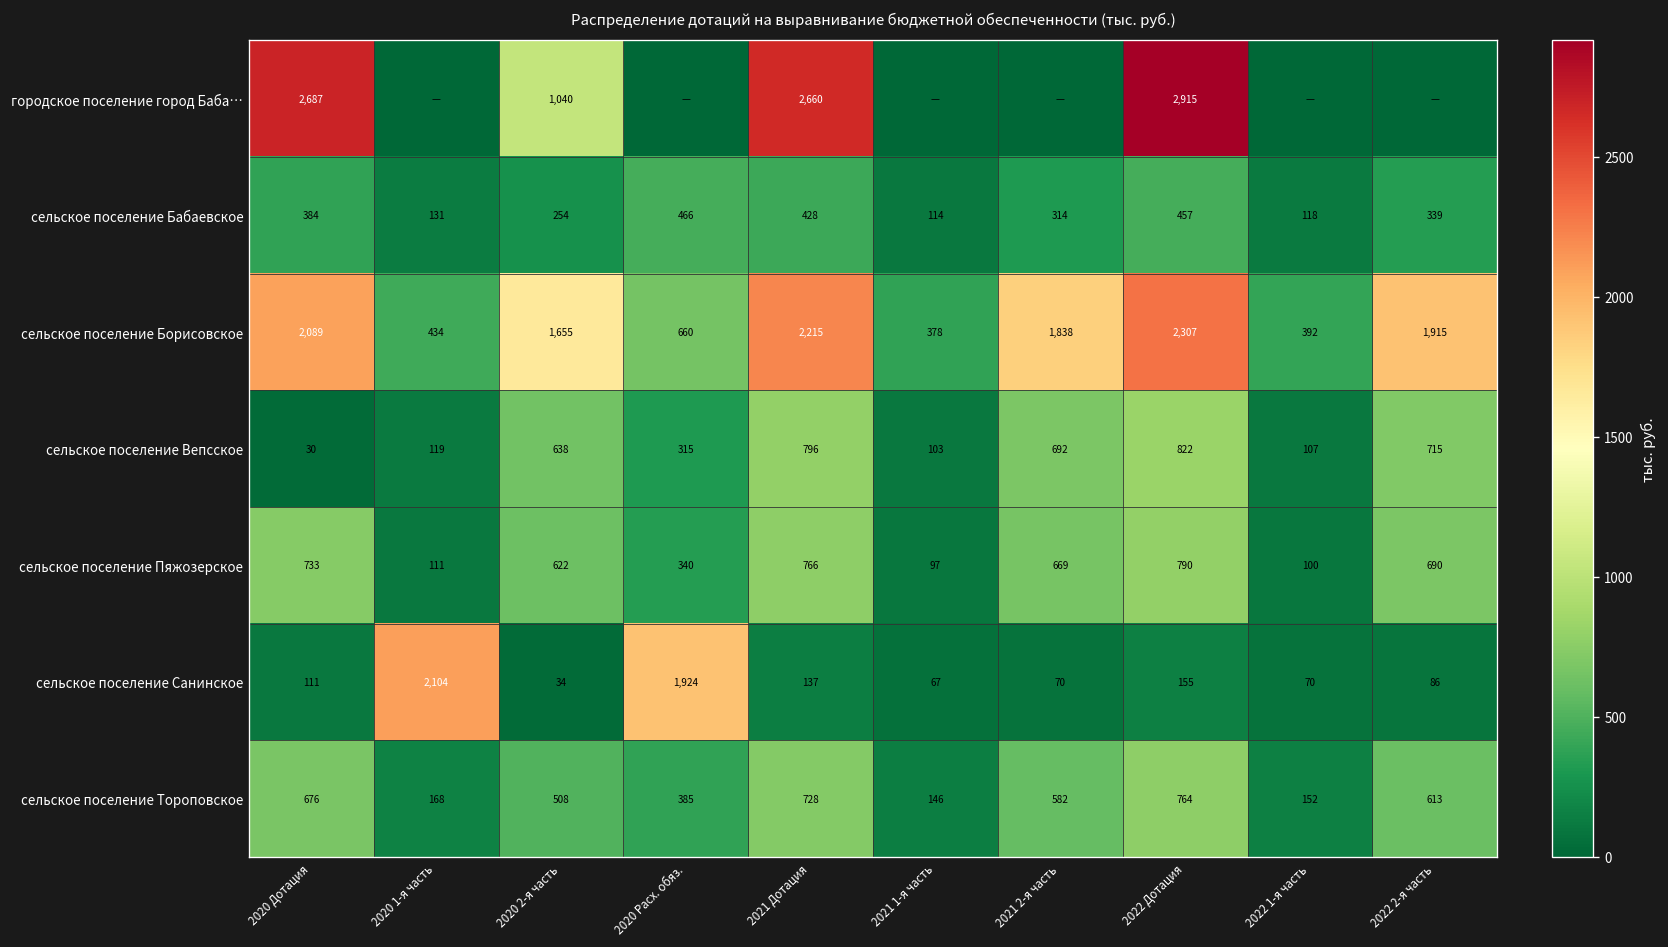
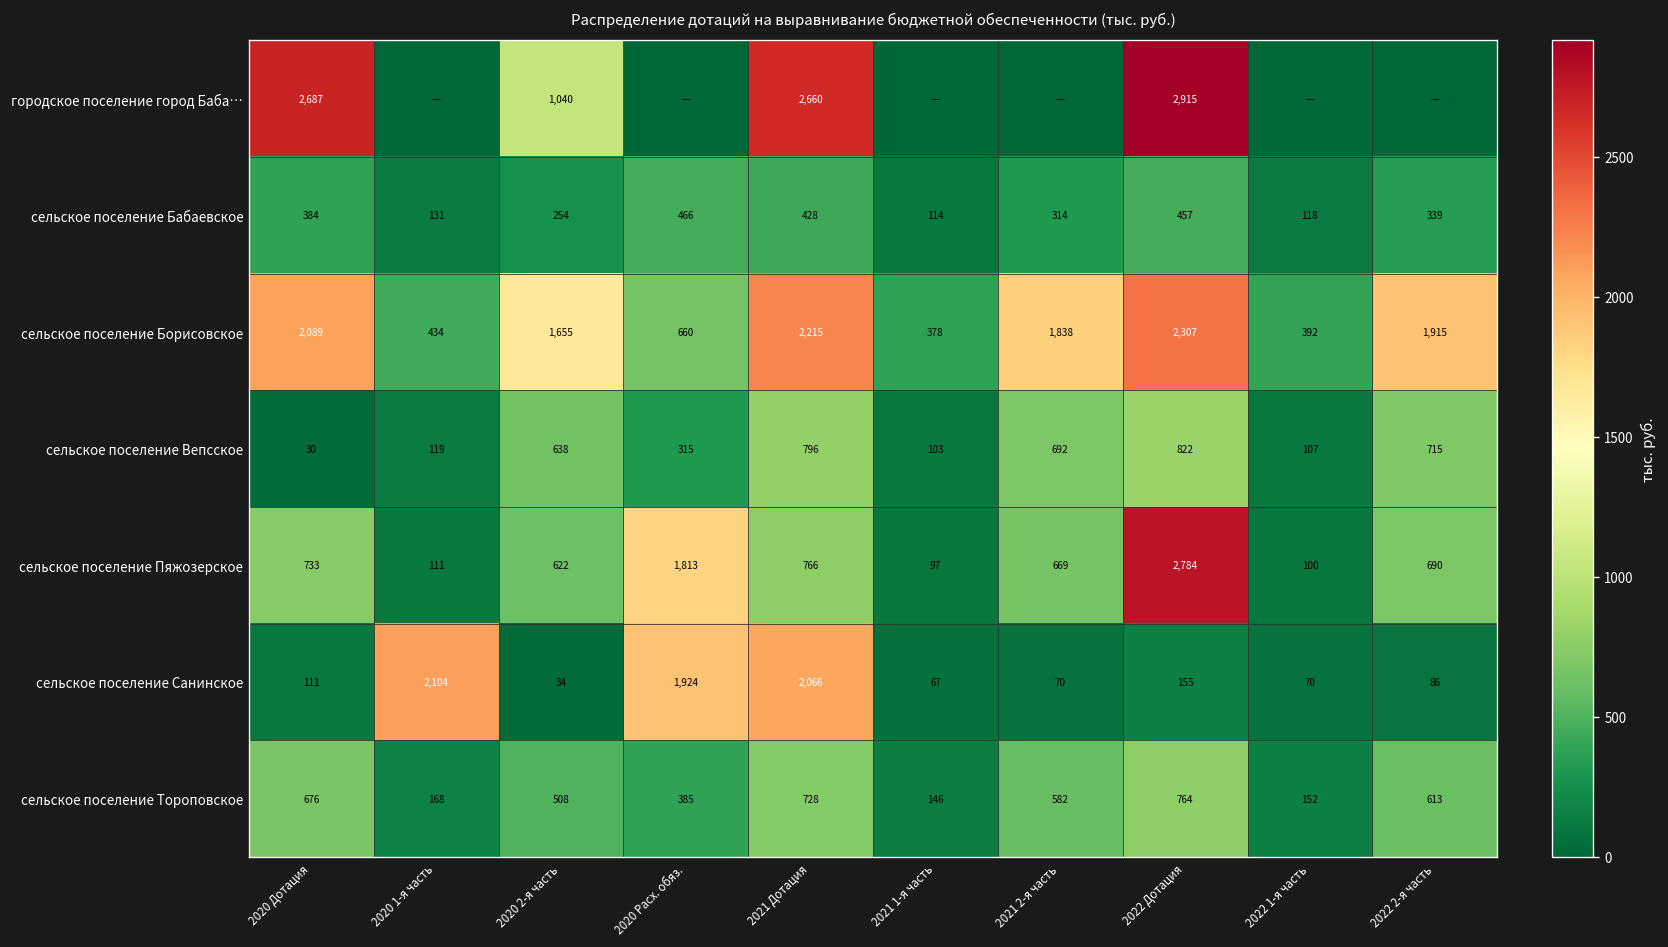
сельское поселение Пяжозерское, 2020 Расх. обяз.: 340 -> 1,813
сельское поселение Пяжозерское, 2022 Дотация: 790 -> 2,784
сельское поселение Санинское, 2021 Дотация: 137 -> 2,066
